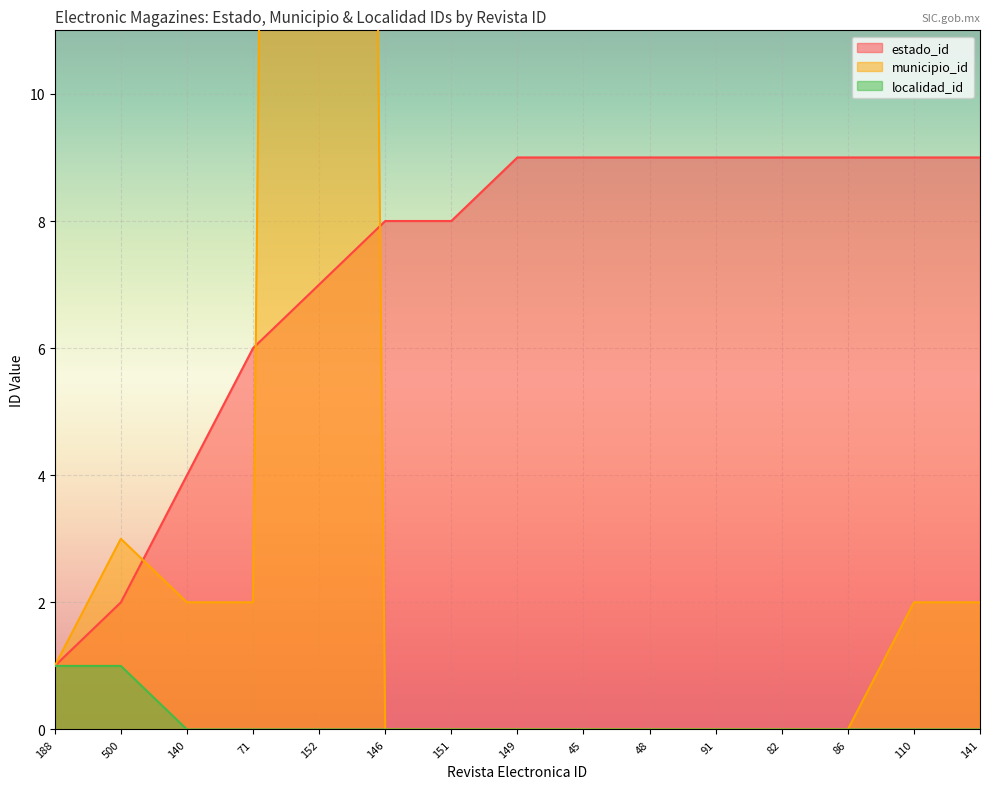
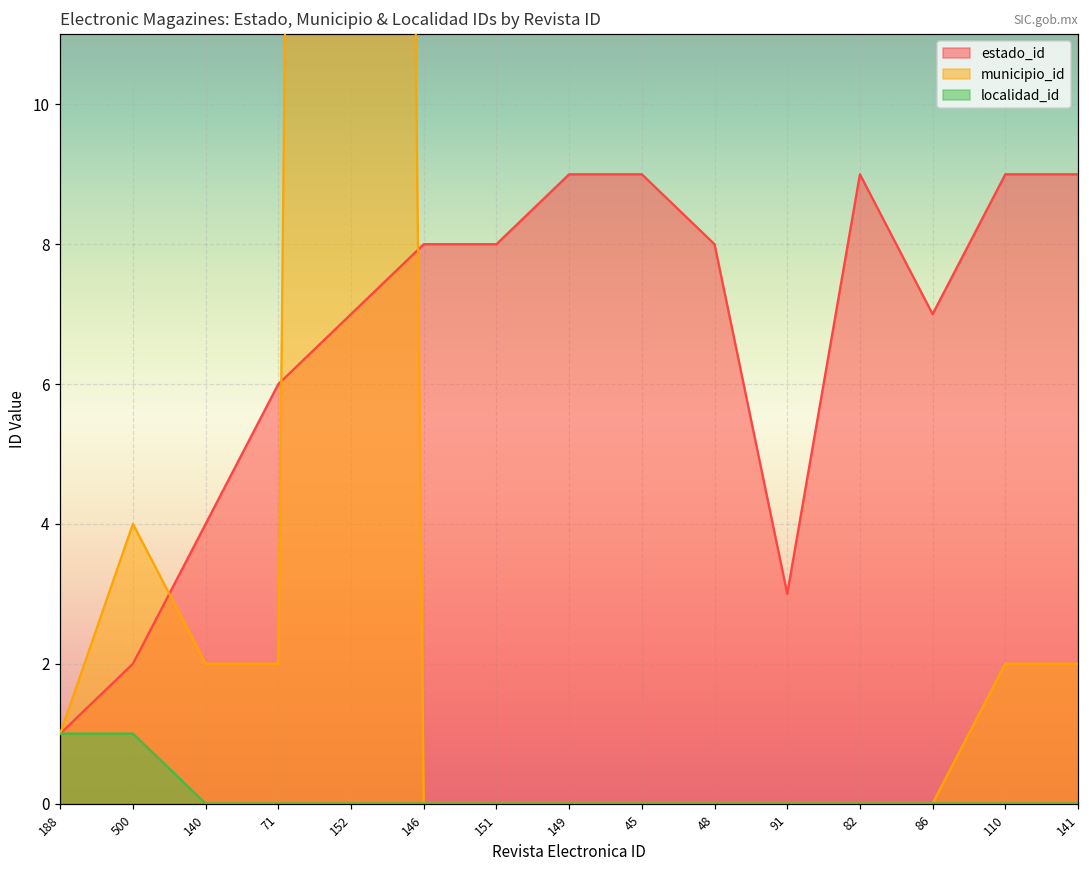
municipio_id, 500: 3 -> 4
estado_id, 48: 9 -> 8
estado_id, 91: 9 -> 3
estado_id, 86: 9 -> 7
